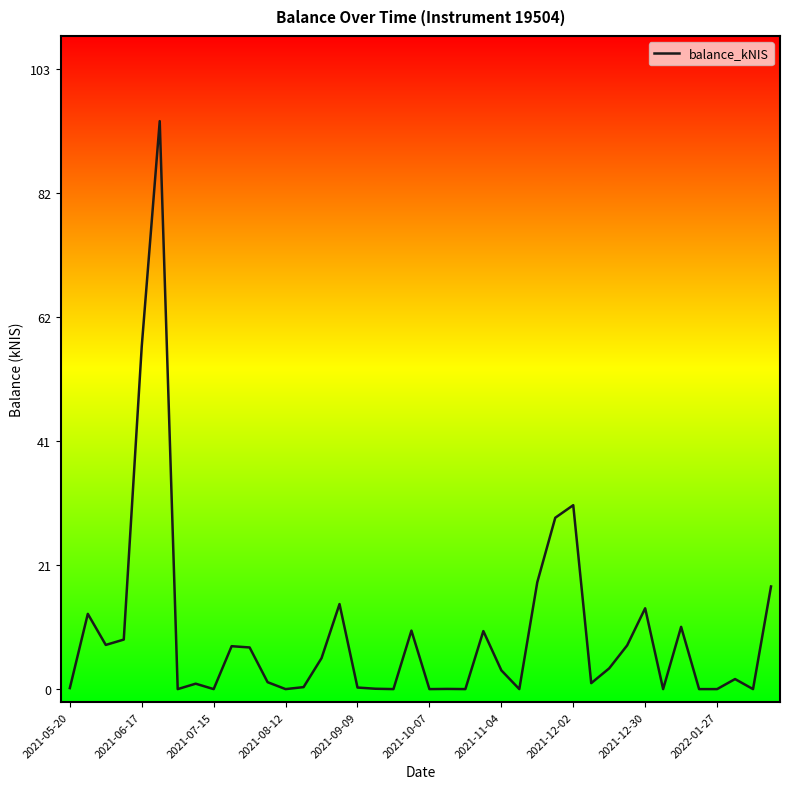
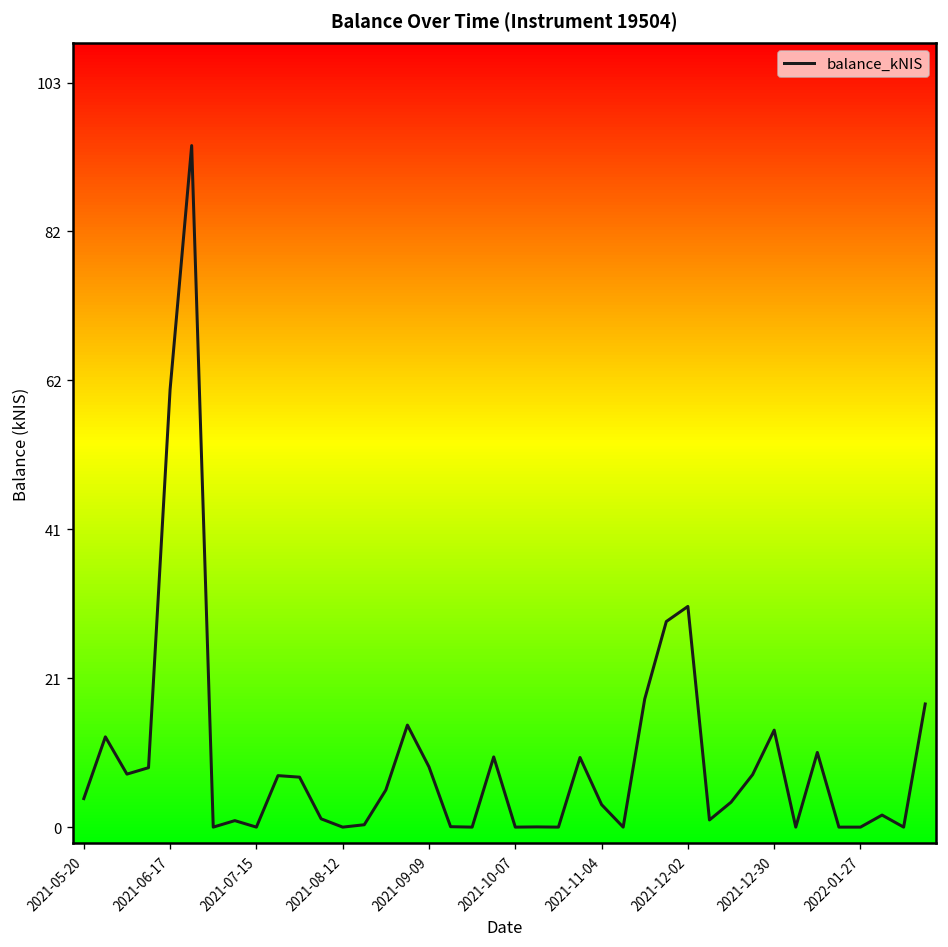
2021-05-20: 0 -> 4
2021-06-17: 57 -> 61
2021-09-09: 0 -> 8
